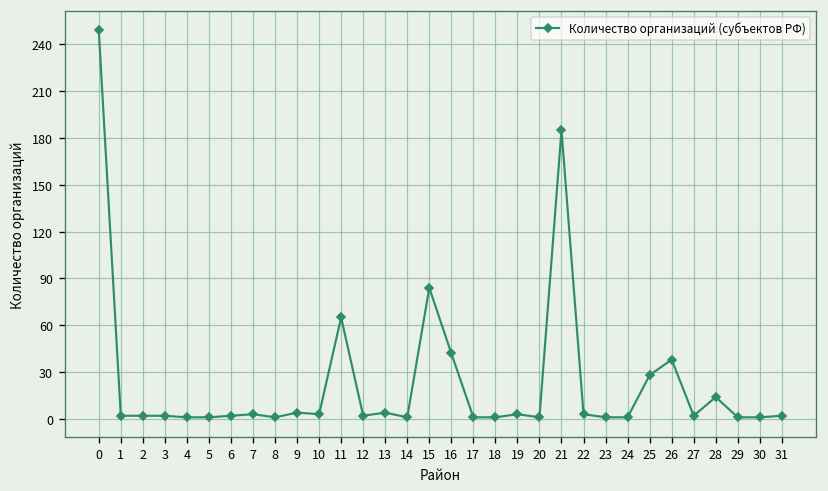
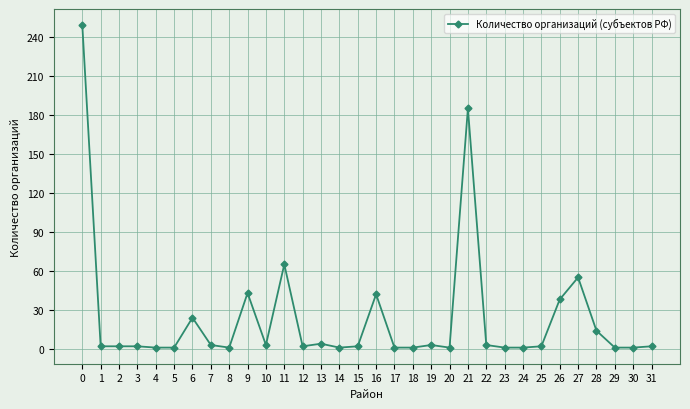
6: 2 -> 24
9: 4 -> 43
15: 84 -> 2
25: 28 -> 2
27: 2 -> 55
